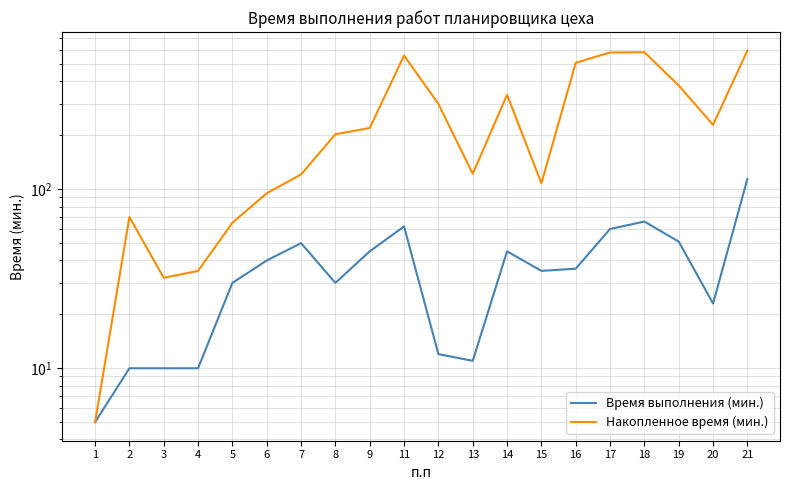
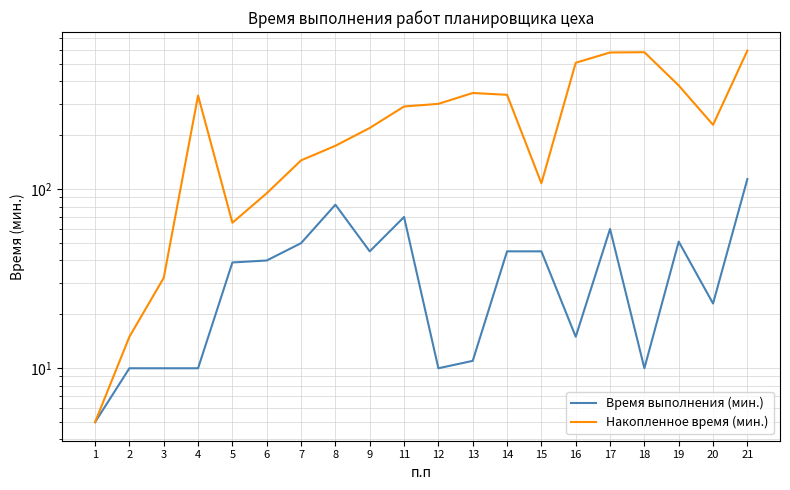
Накопленное время (мин.), 2: 70 -> 15
Накопленное время (мин.), 4: 35 -> 330
Время выполнения (мин.), 5: 30 -> 39
Накопленное время (мин.), 7: 120 -> 150
Время выполнения (мин.), 8: 30 -> 80
Накопленное время (мин.), 8: 200 -> 180
Время выполнения (мин.), 11: 62 -> 70
Накопленное время (мин.), 11: 560 -> 290
Время выполнения (мин.), 12: 12 -> 10
Накопленное время (мин.), 13: 120 -> 350
Время выполнения (мин.), 15: 35 -> 45
Время выполнения (мин.), 16: 36 -> 15
Время выполнения (мин.), 18: 66 -> 10
